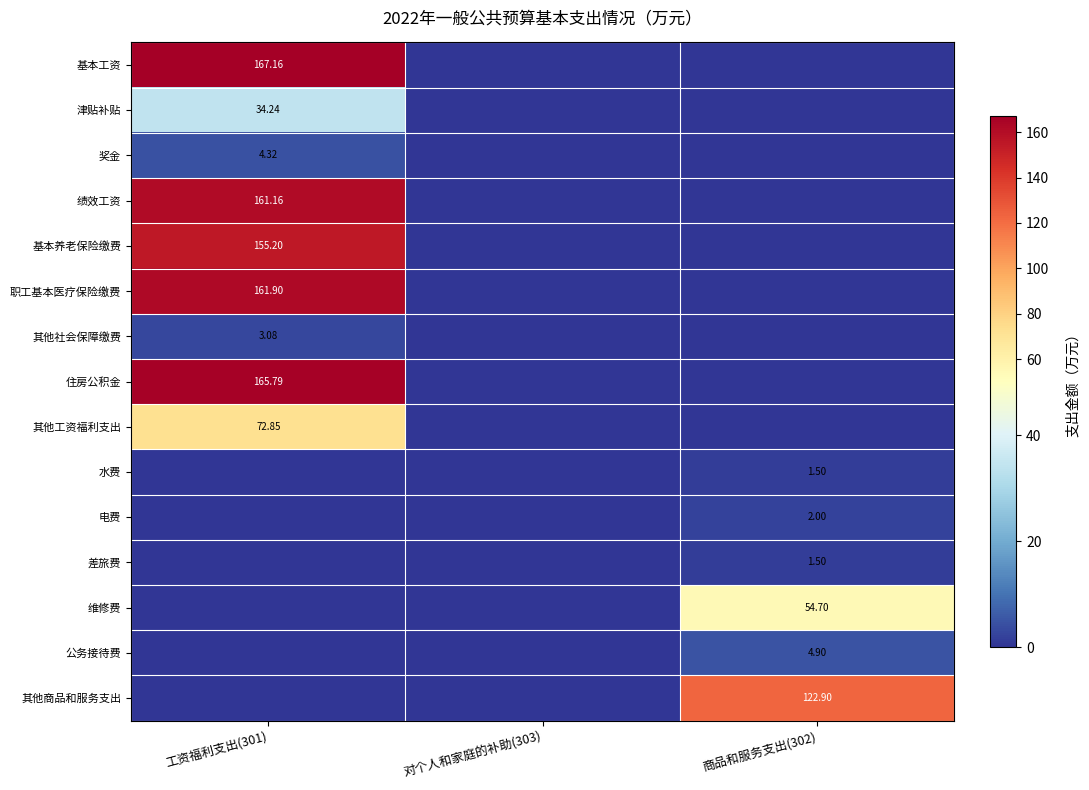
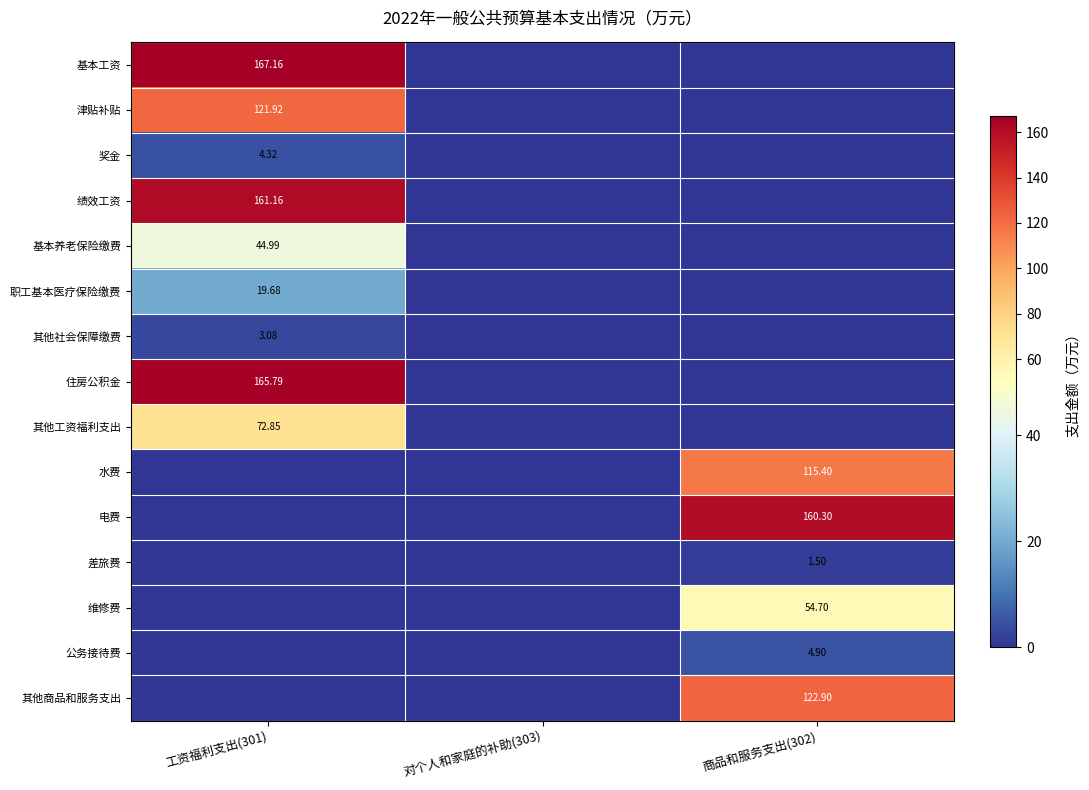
津贴补贴, 工资福利支出(301): 34.24 -> 121.92
基本养老保险缴费, 工资福利支出(301): 155.20 -> 44.99
职工基本医疗保险缴费, 工资福利支出(301): 161.90 -> 19.68
水费, 商品和服务支出(302): 1.50 -> 115.40
电费, 商品和服务支出(302): 2.00 -> 160.30
